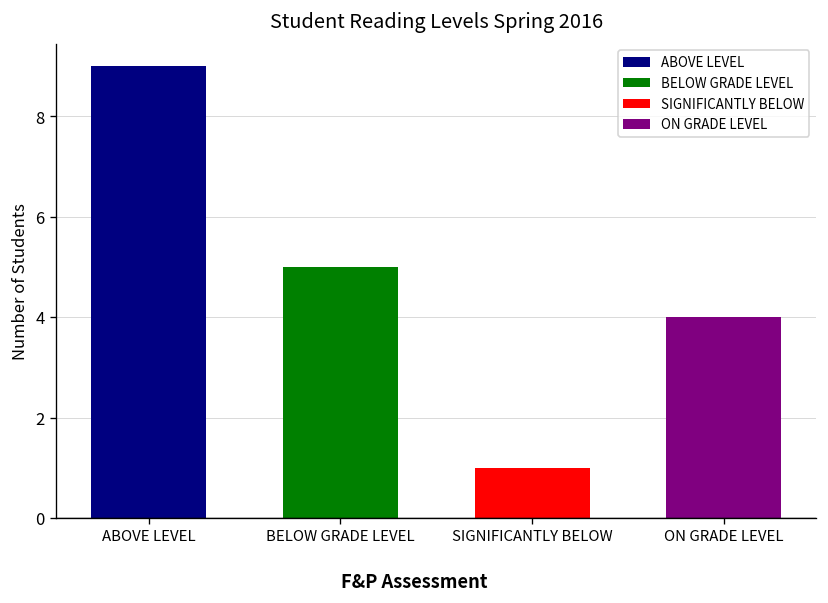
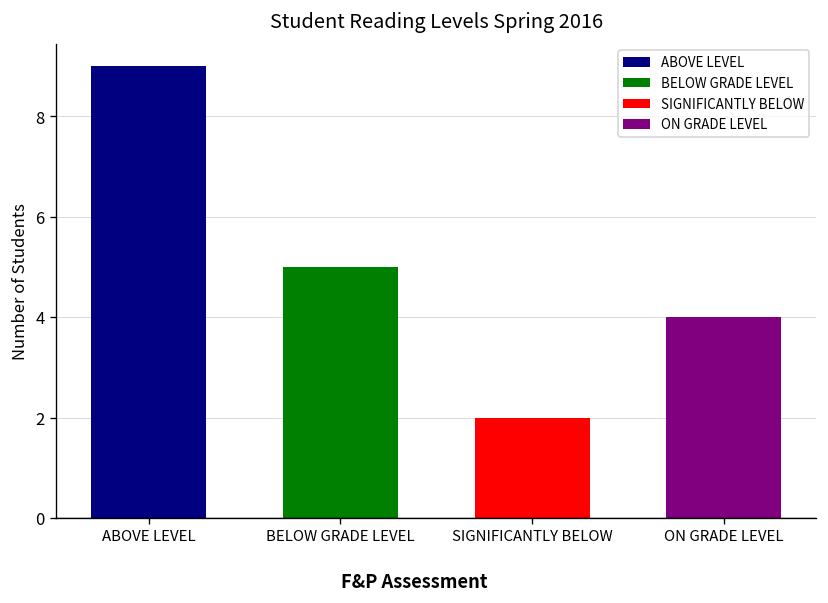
SIGNIFICANTLY BELOW: 1 -> 2
